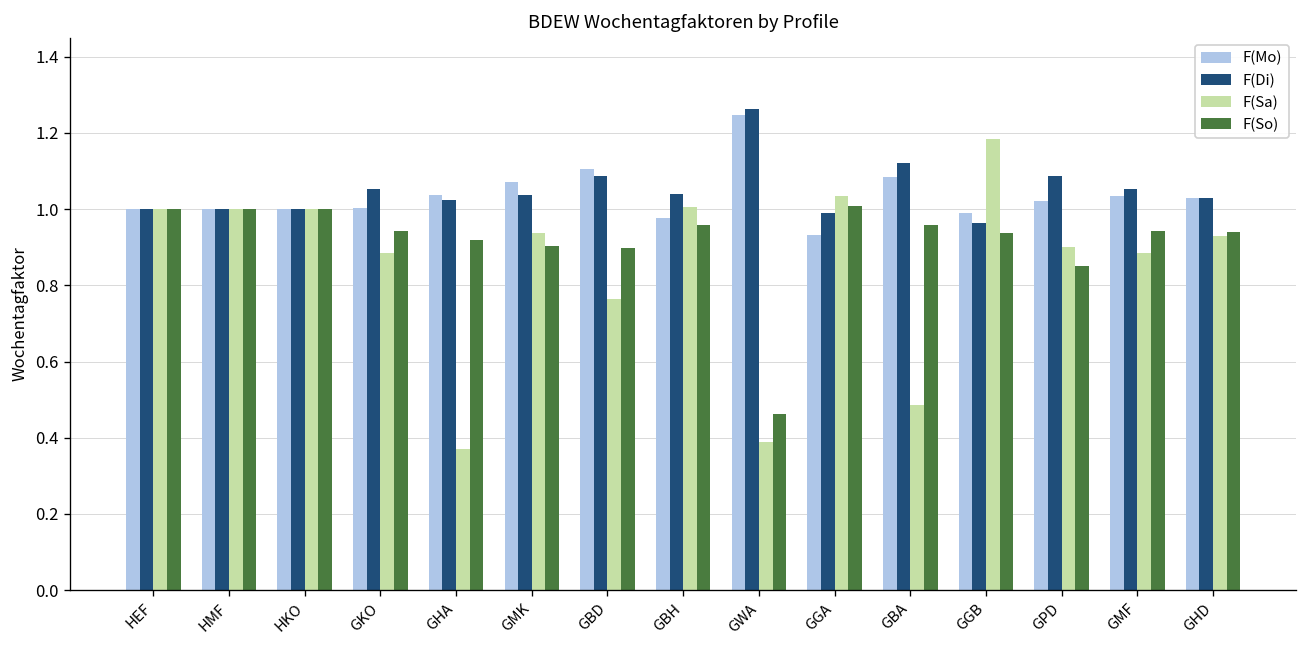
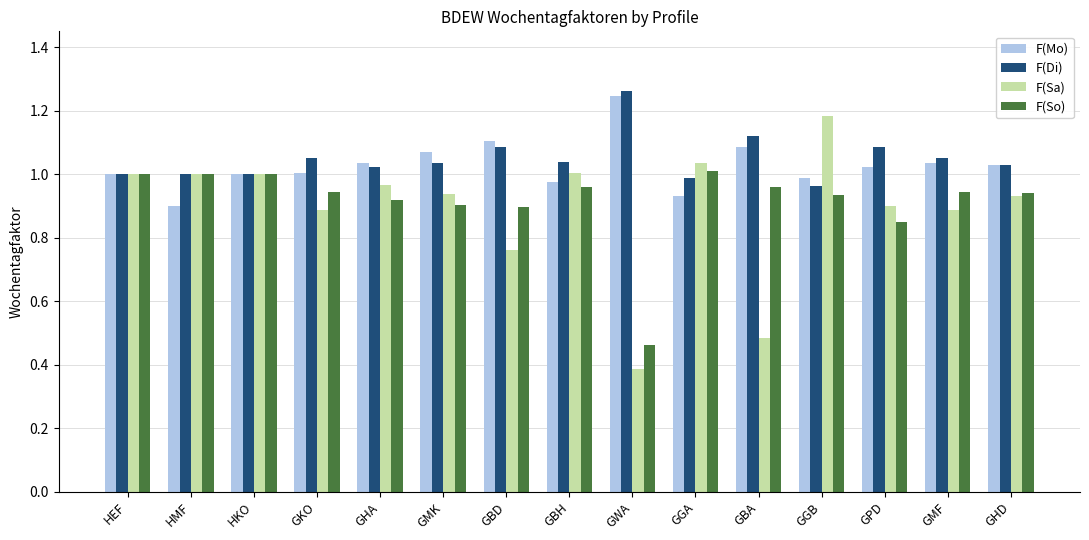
F(Mo), HMF: 1.0 -> 0.9
F(Sa), GHA: 0.37 -> 0.97
